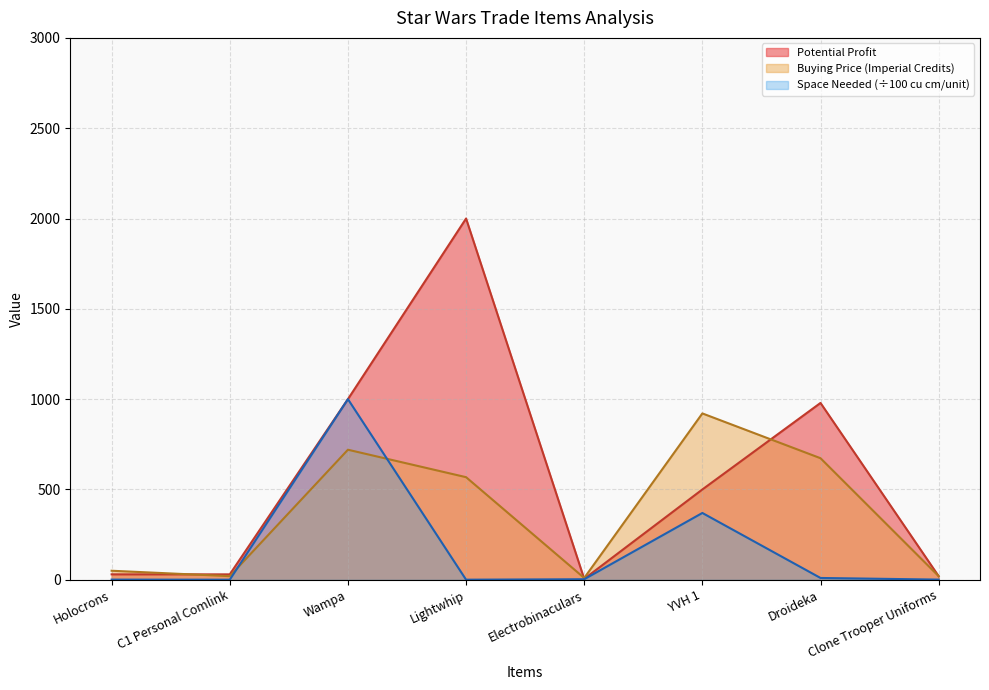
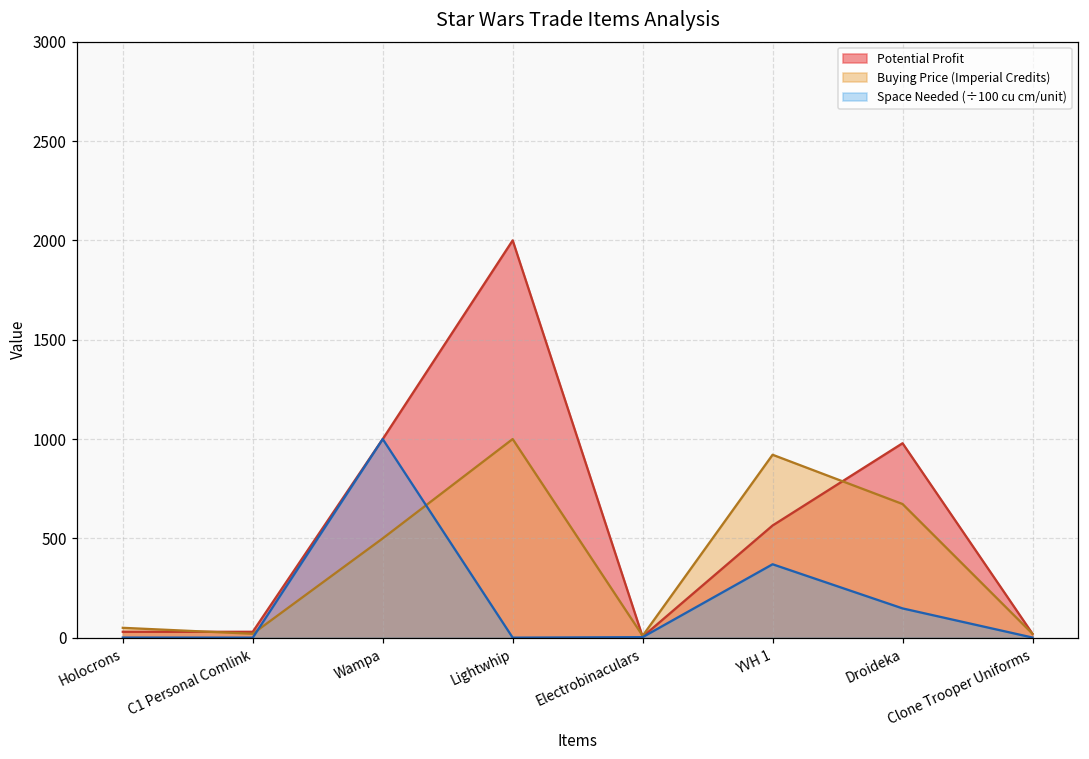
Buying Price (Imperial Credits), Wampa: 720 -> 500
Buying Price (Imperial Credits), Lightwhip: 570 -> 1000
Potential Profit, YVH 1: 500 -> 570
Space Needed (÷100 cu cm/unit), Droideka: 10 -> 150
